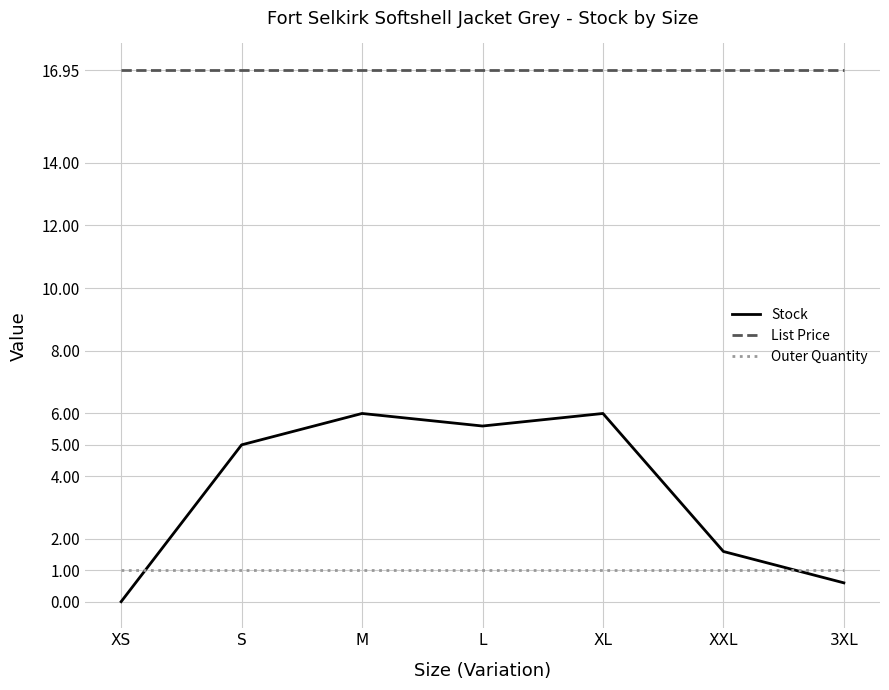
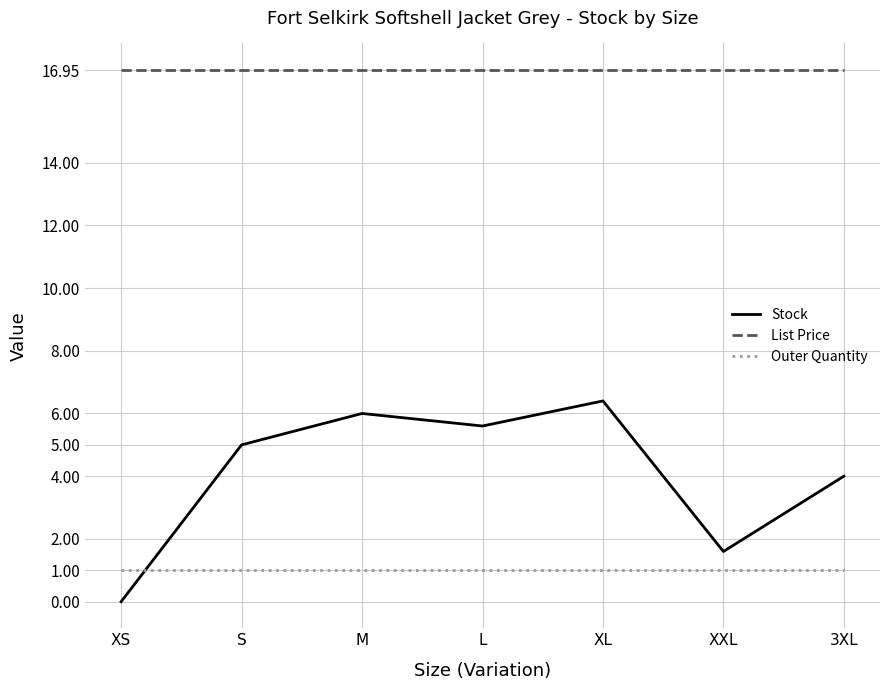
Stock, XL: 6.0 -> 6.4
Stock, 3XL: 0.6 -> 4.0
